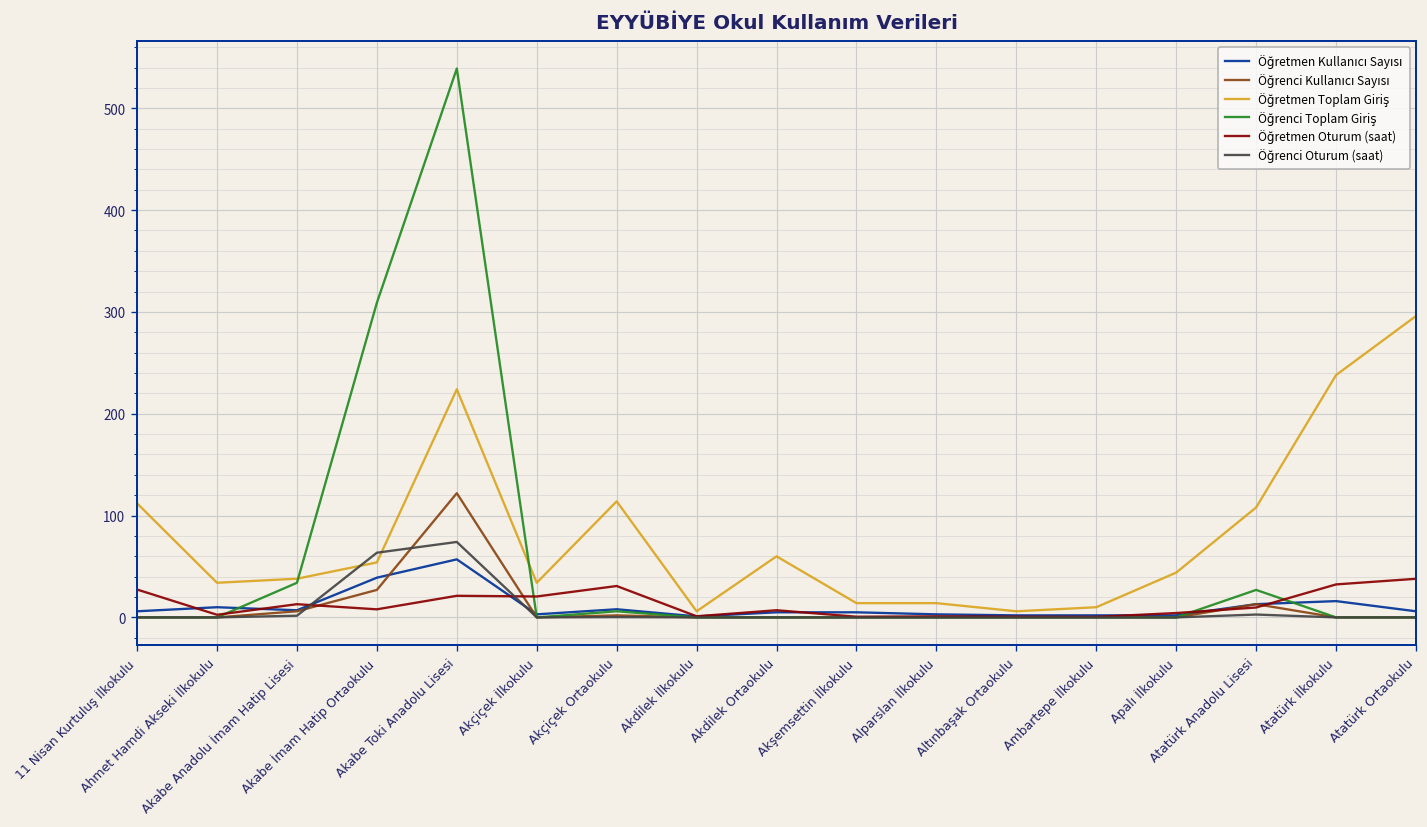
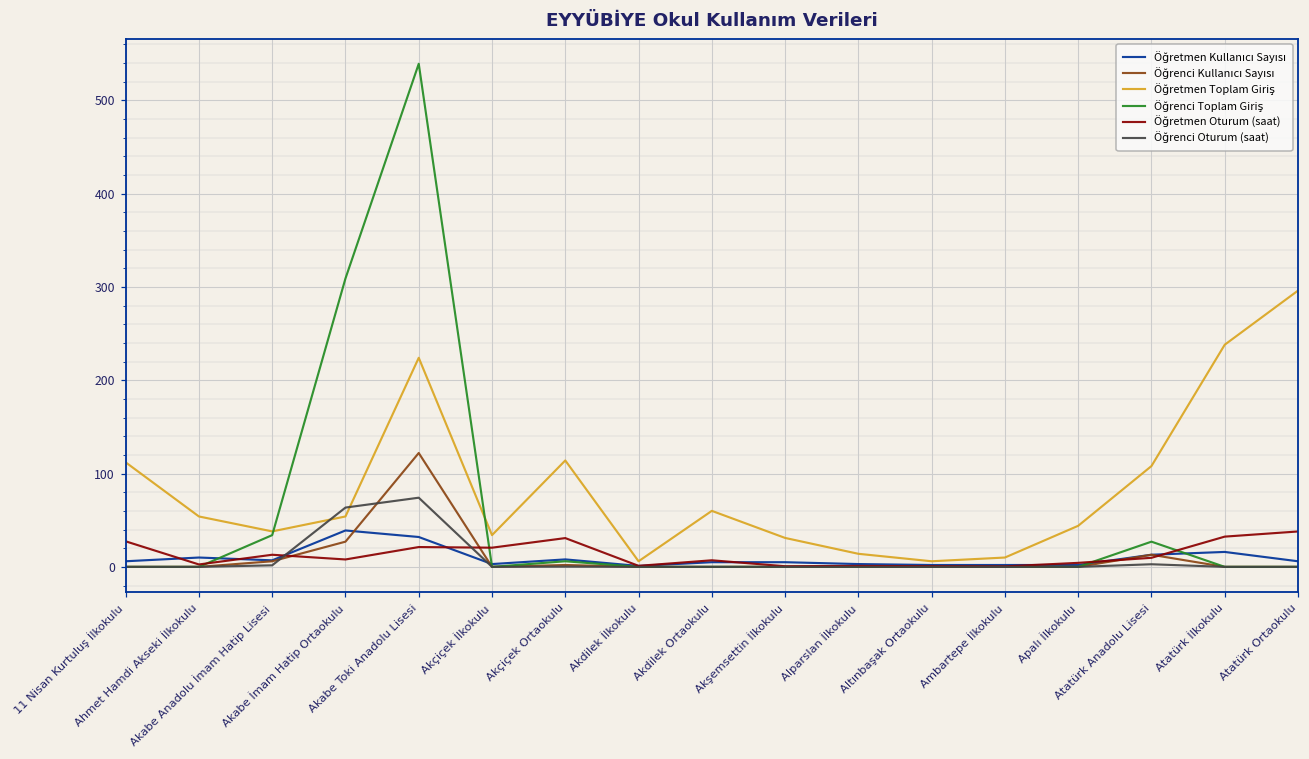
Öğretmen Toplam Giriş, Ahmet Hamdi Akseki İlkokulu: 30 -> 50
Öğretmen Kullanıcı Sayısı, Akabe Toki Anadolu Lisesi: 60 -> 30
Öğretmen Toplam Giriş, Akşemsettin İlkokulu: 10 -> 30
